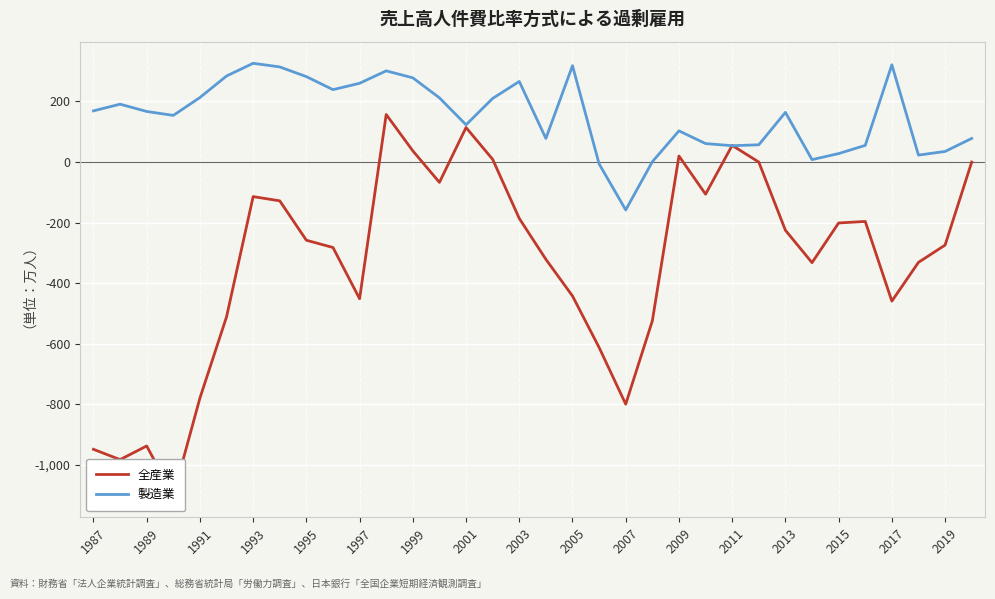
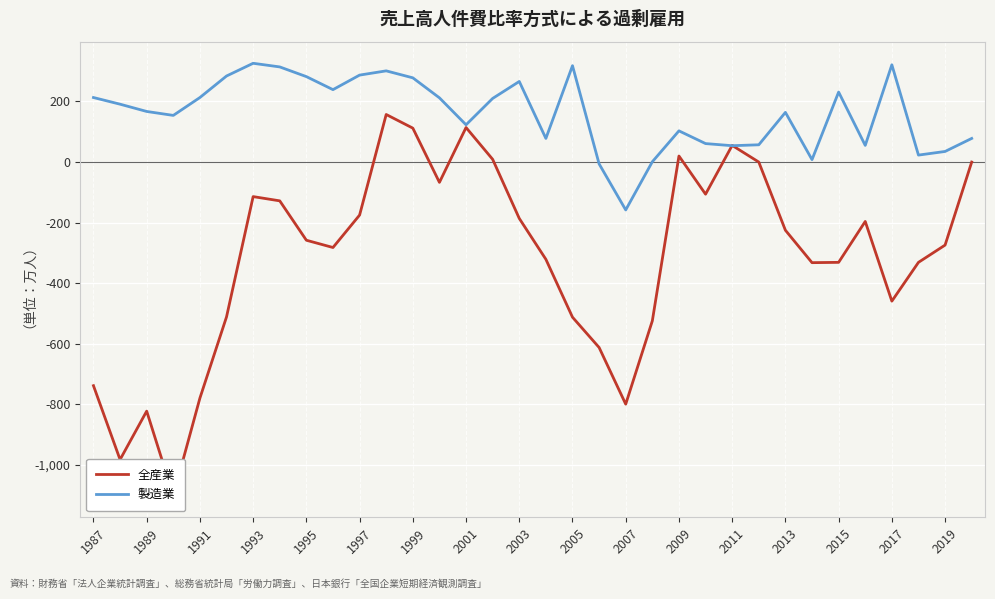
全産業, 1987: -950 -> -740
製造業, 1987: 170 -> 210
全産業, 1989: -940 -> -820
全産業, 1997: -450 -> -180
製造業, 1997: 260 -> 290
全産業, 1999: 40 -> 110
全産業, 2005: -440 -> -510
全産業, 2015: -200 -> -330
製造業, 2015: 30 -> 230
